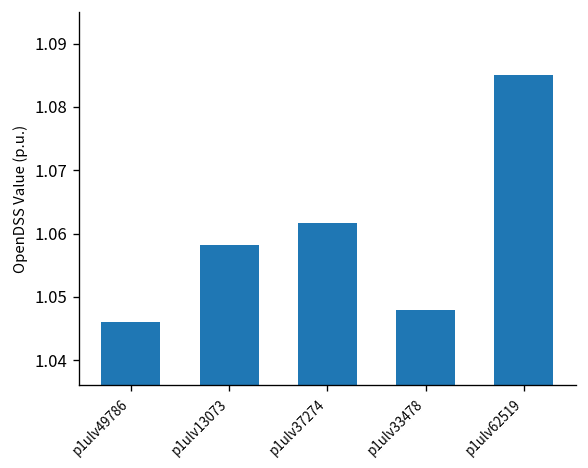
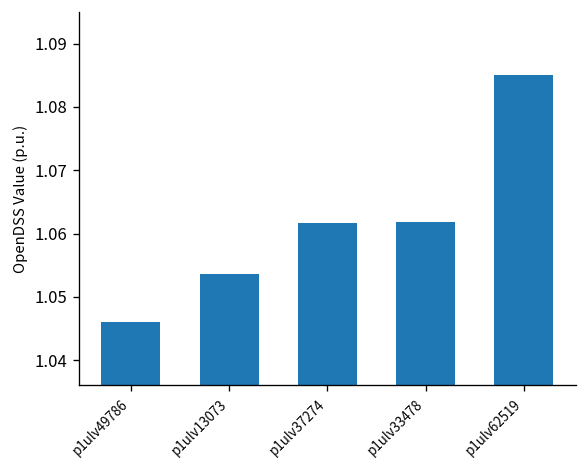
p1ulv13073: 1.058 -> 1.054
p1ulv33478: 1.048 -> 1.062
